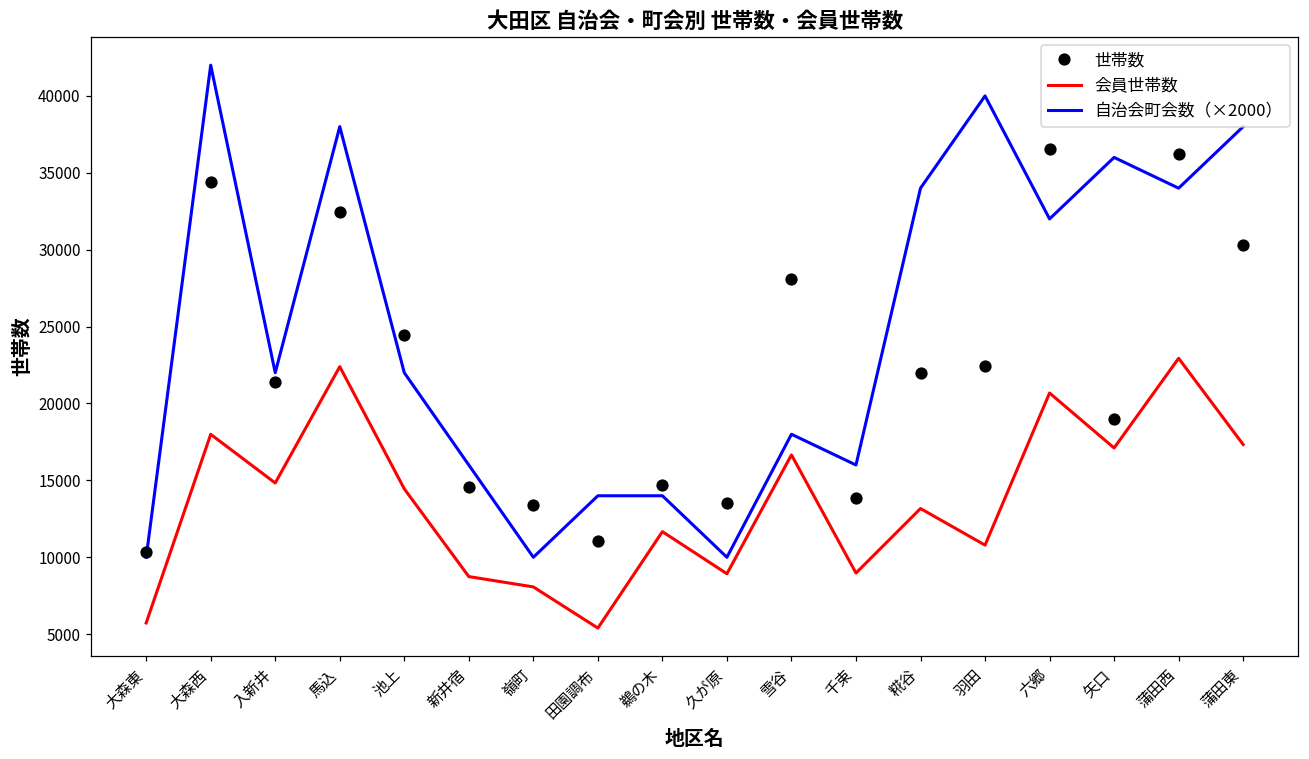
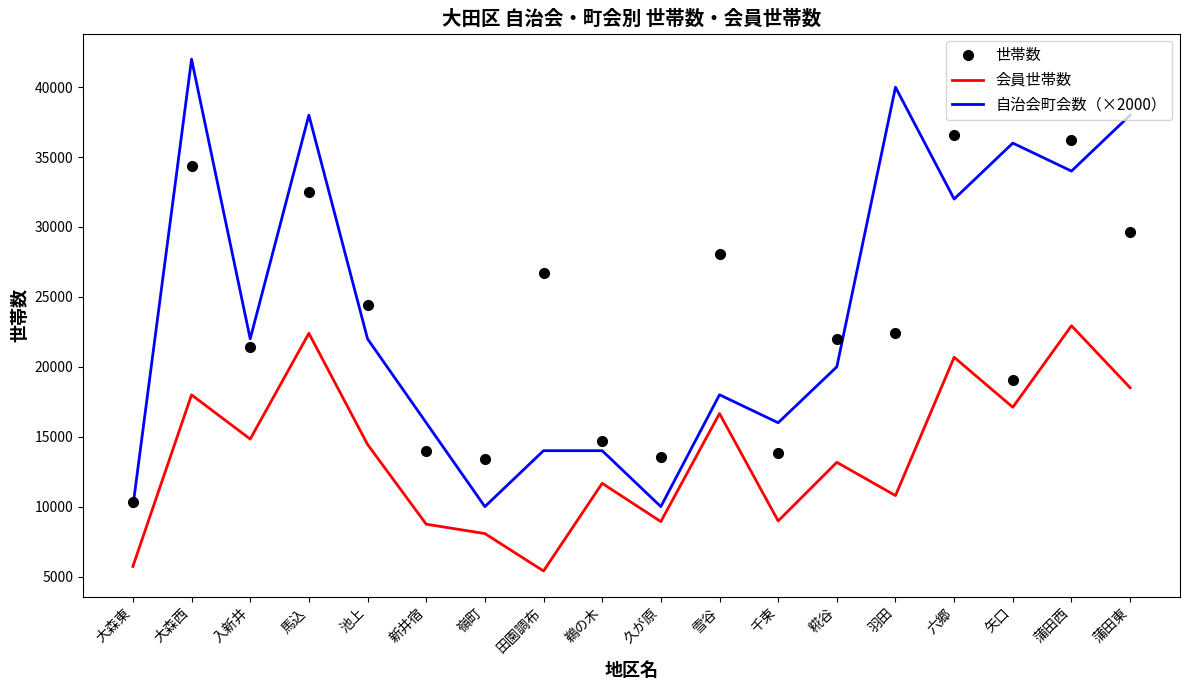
世帯数, 新井宿: 14600 -> 14000
世帯数, 田園調布: 11100 -> 26700
自治会町会数（×2000）, 糀谷: 34000 -> 20000
世帯数, 蒲田東: 30300 -> 29600
会員世帯数, 蒲田東: 17300 -> 18500
